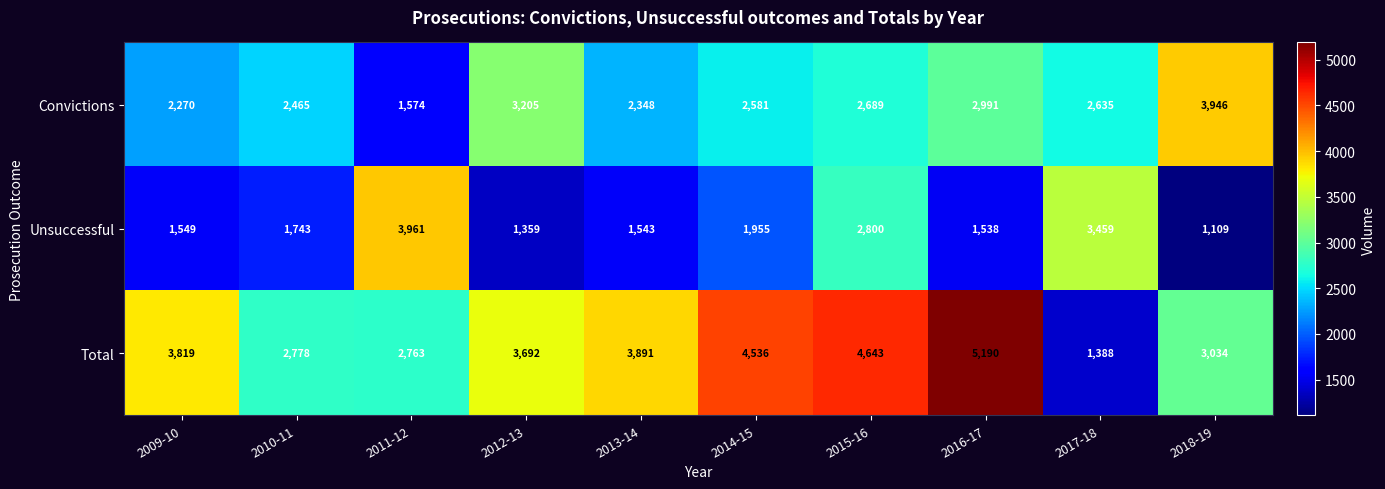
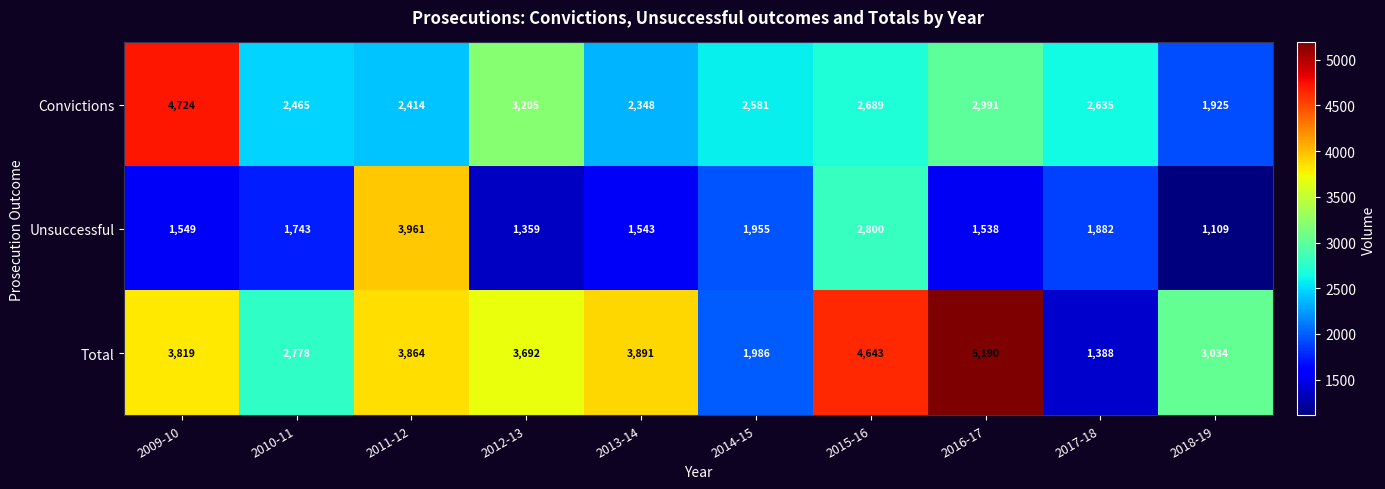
Convictions, 2009-10: 2,270 -> 4,724
Convictions, 2011-12: 1,574 -> 2,414
Convictions, 2018-19: 3,946 -> 1,925
Unsuccessful, 2017-18: 3,459 -> 1,882
Total, 2011-12: 2,763 -> 3,864
Total, 2014-15: 4,536 -> 1,986
